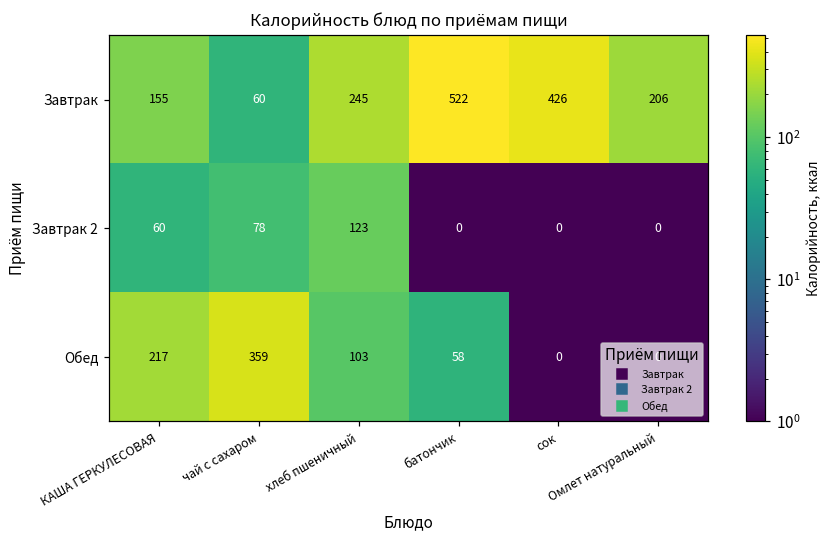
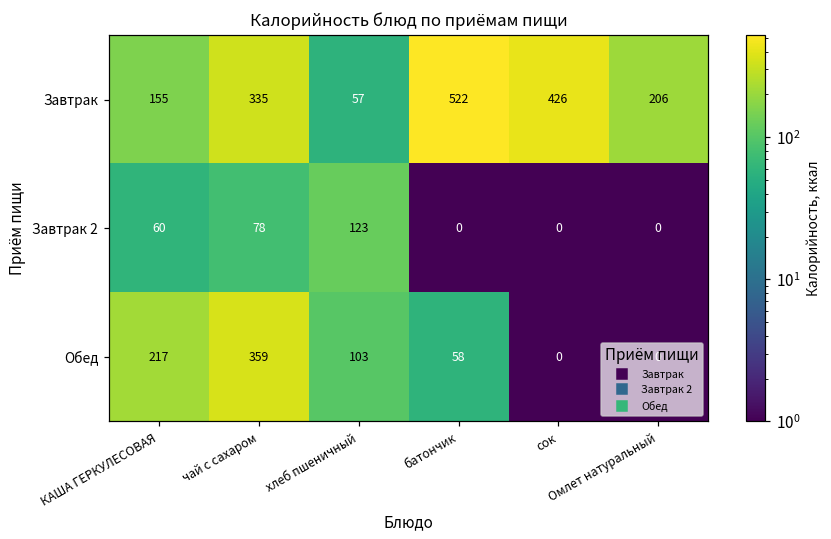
Завтрак, чай с сахаром: 60 -> 335
Завтрак, хлеб пшеничный: 245 -> 57
